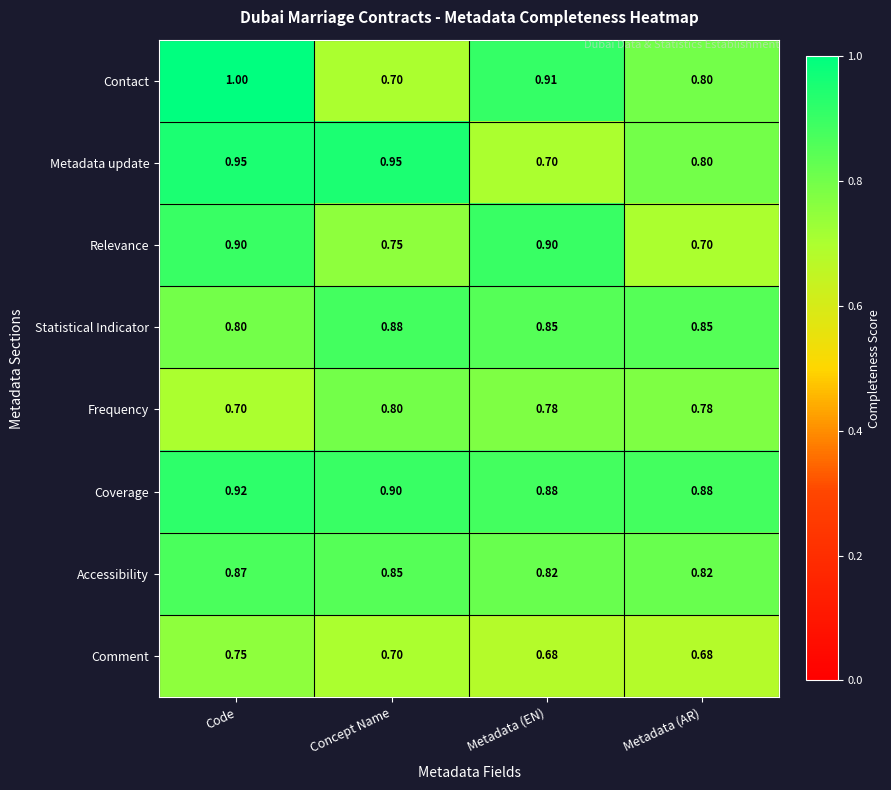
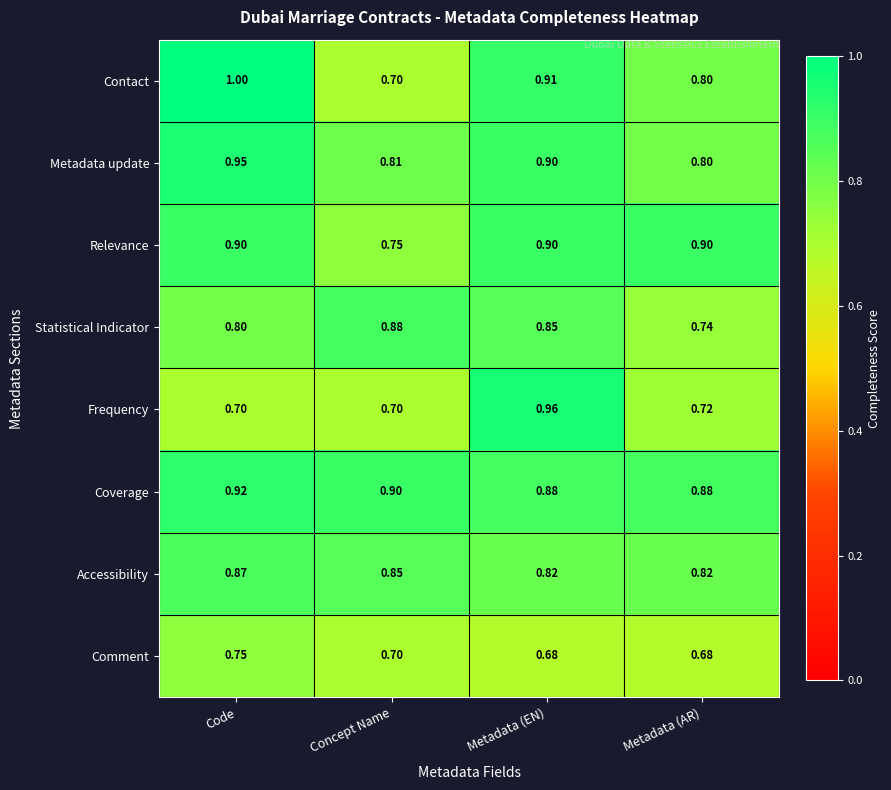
Metadata update, Concept Name: 0.95 -> 0.81
Metadata update, Metadata (EN): 0.70 -> 0.90
Relevance, Metadata (AR): 0.70 -> 0.90
Statistical Indicator, Metadata (AR): 0.85 -> 0.74
Frequency, Concept Name: 0.80 -> 0.70
Frequency, Metadata (EN): 0.78 -> 0.96
Frequency, Metadata (AR): 0.78 -> 0.72
